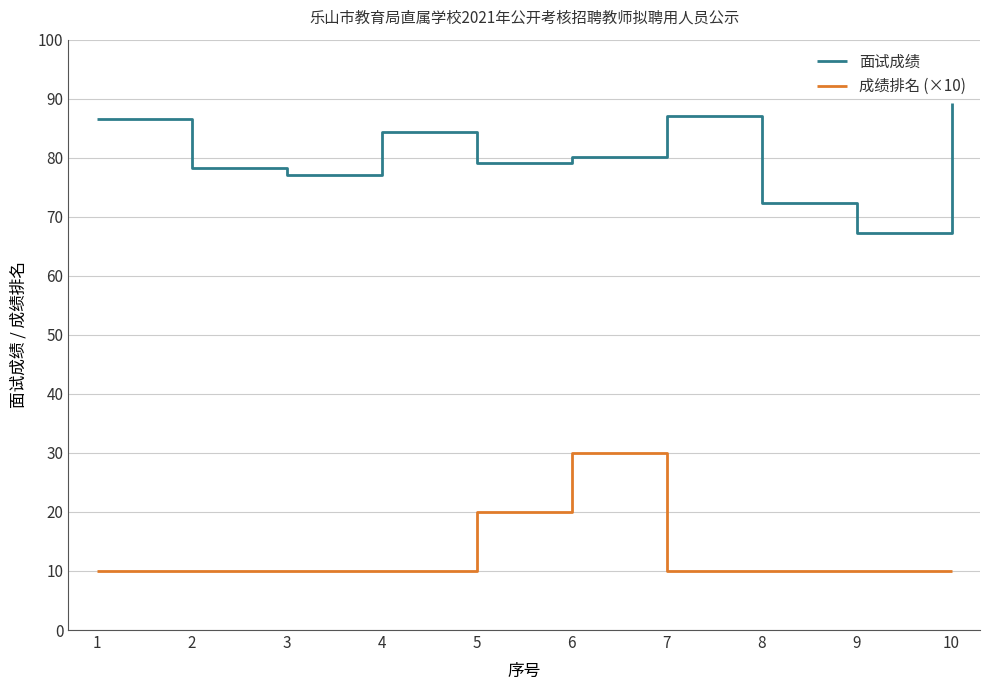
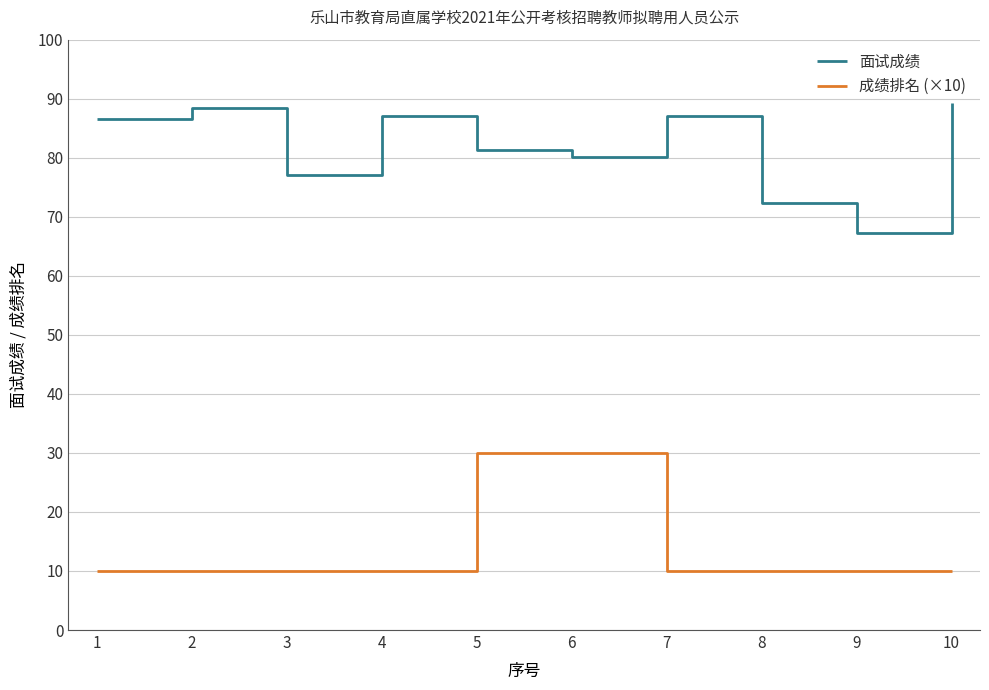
面试成绩, 2: 78 -> 89
面试成绩, 4: 84 -> 87
面试成绩, 5: 79 -> 81
成绩排名 (×10), 5: 20 -> 30
